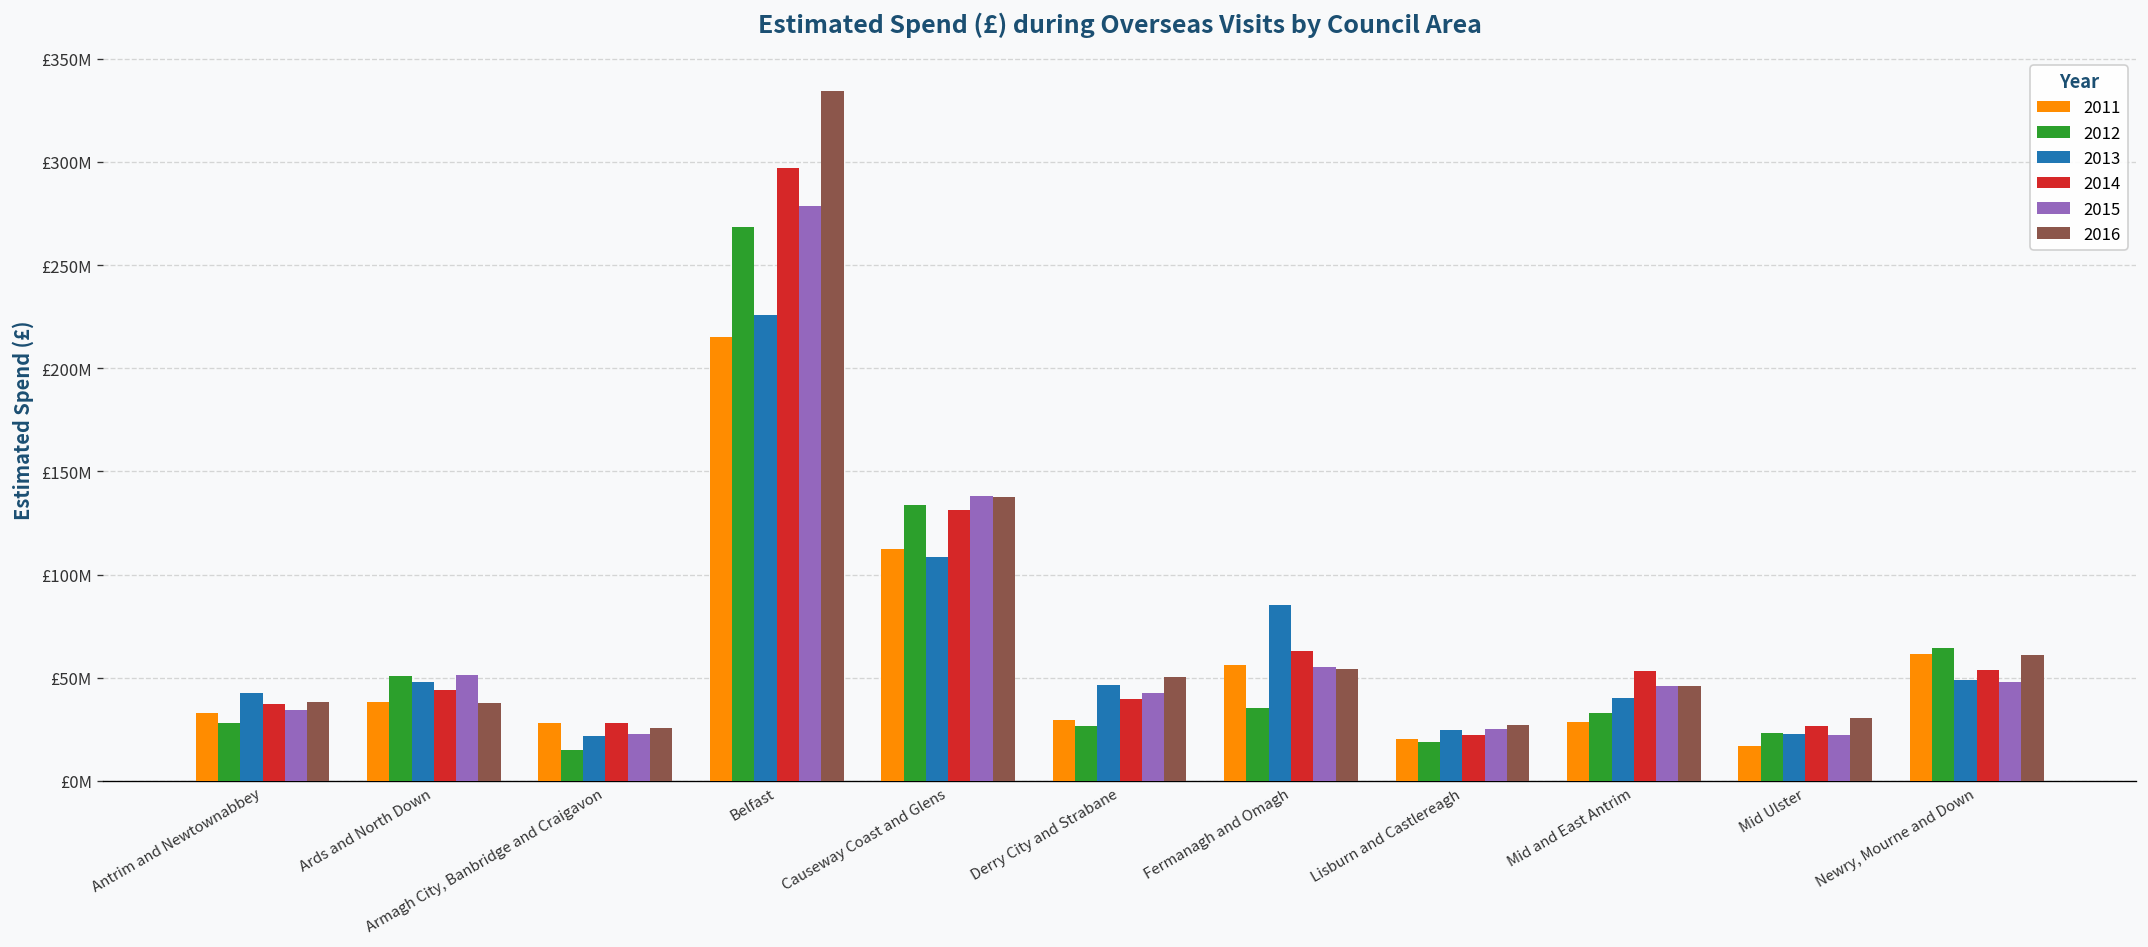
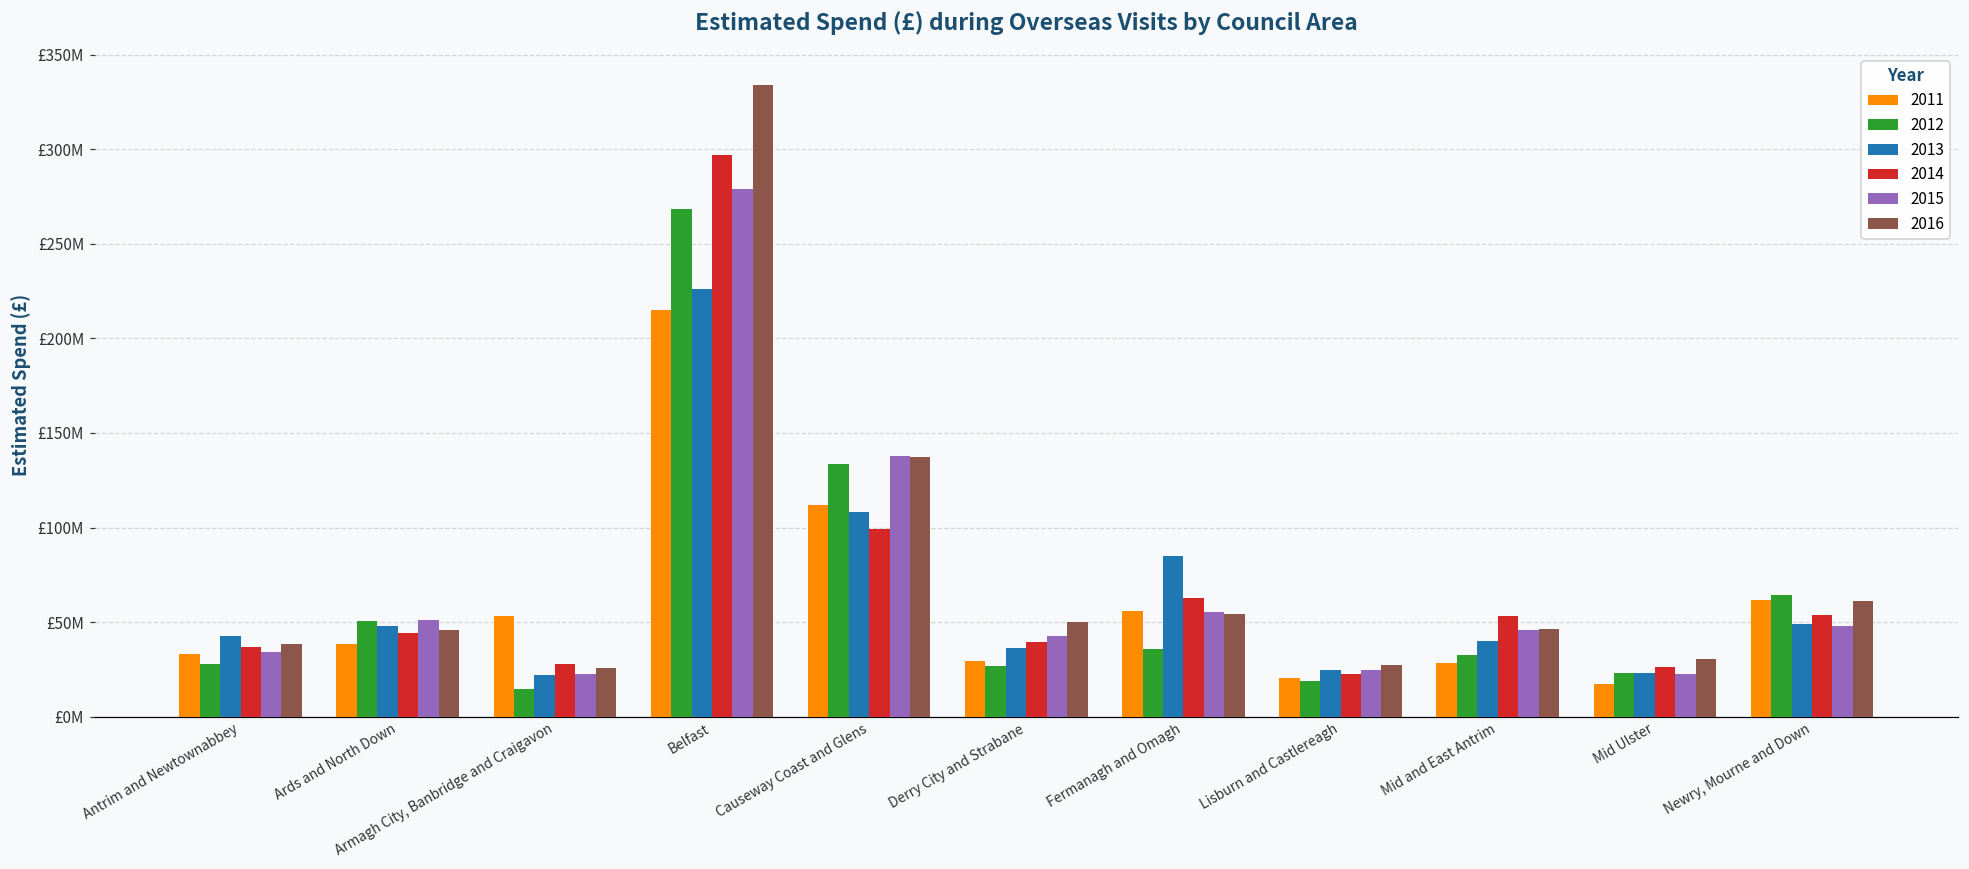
2016, Ards and North Down: £38000000 -> £46000000
2011, Armagh City, Banbridge and Craigavon: £28000000 -> £53000000
2014, Causeway Coast and Glens: £131000000 -> £99000000
2013, Derry City and Strabane: £46000000 -> £37000000
